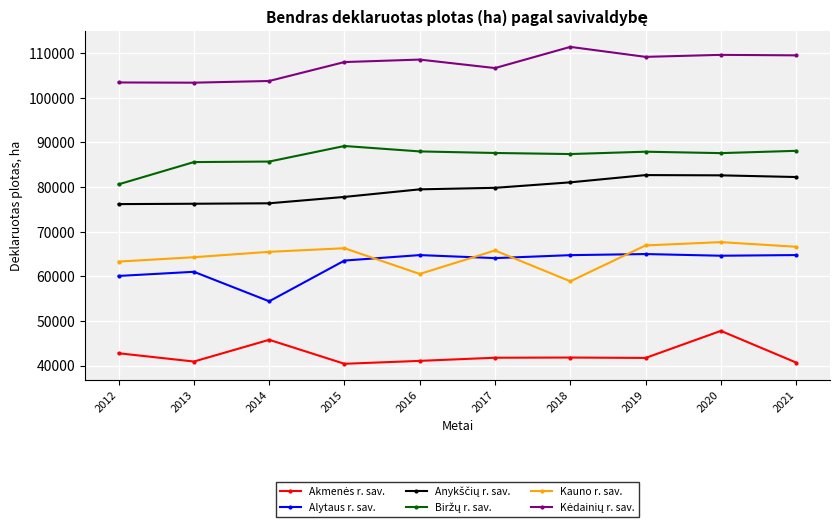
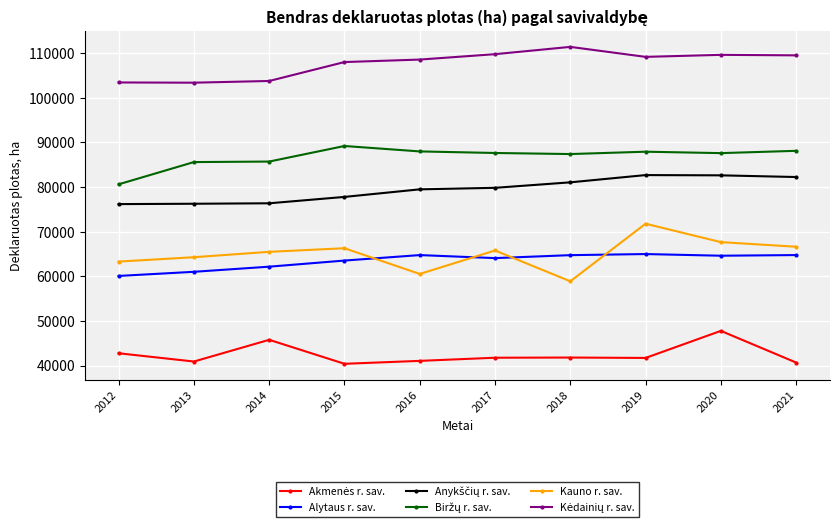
Alytaus r. sav., 2014: 54000 -> 62000
Kėdainių r. sav., 2017: 107000 -> 110000
Kauno r. sav., 2019: 67000 -> 72000
